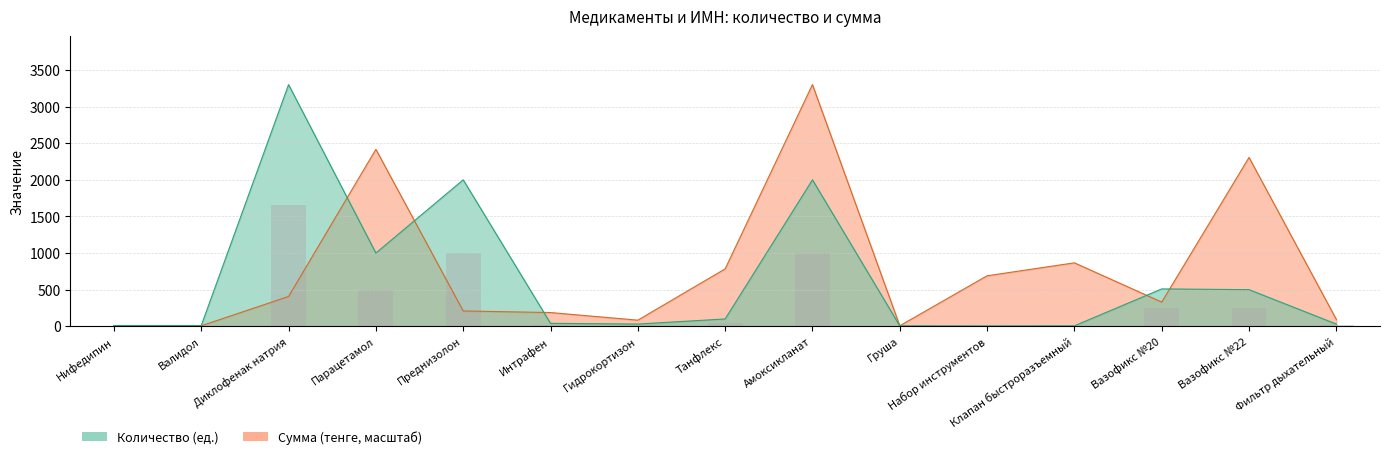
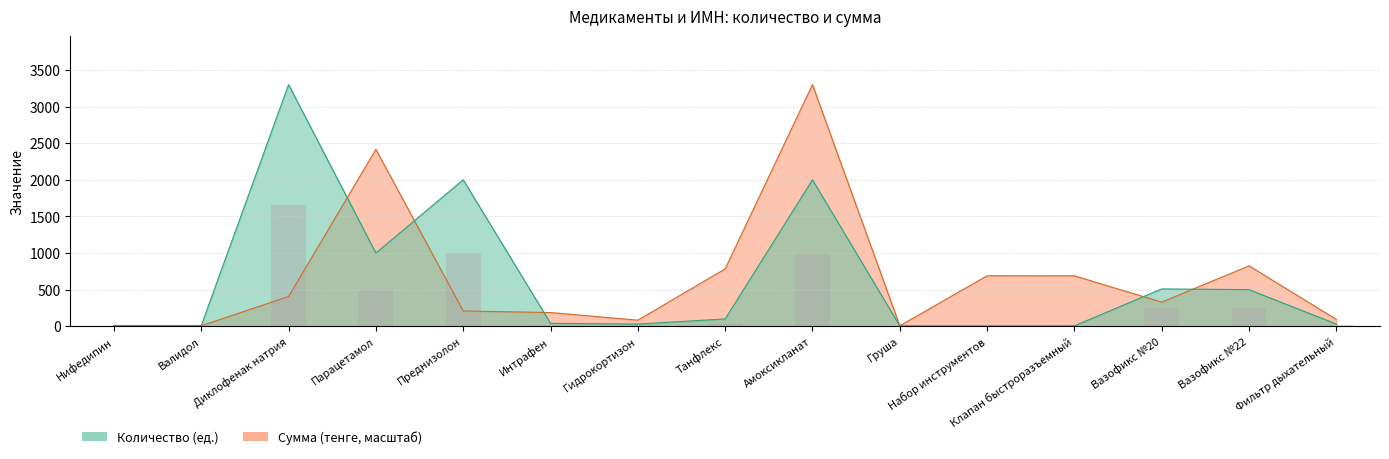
Сумма (тенге, масштаб), Клапан быстроразъемный: 900 -> 700
Сумма (тенге, масштаб), Вазофикс №22: 2300 -> 800
